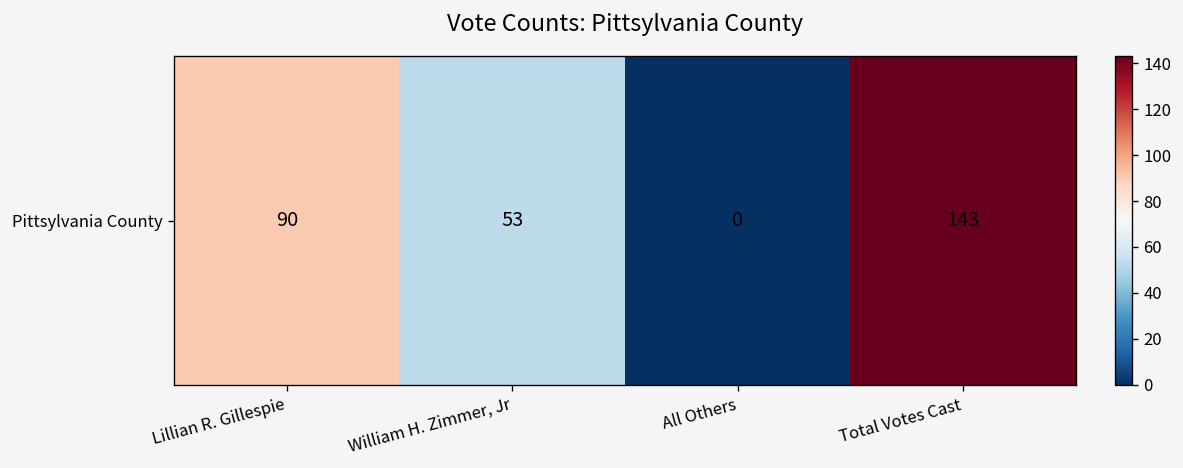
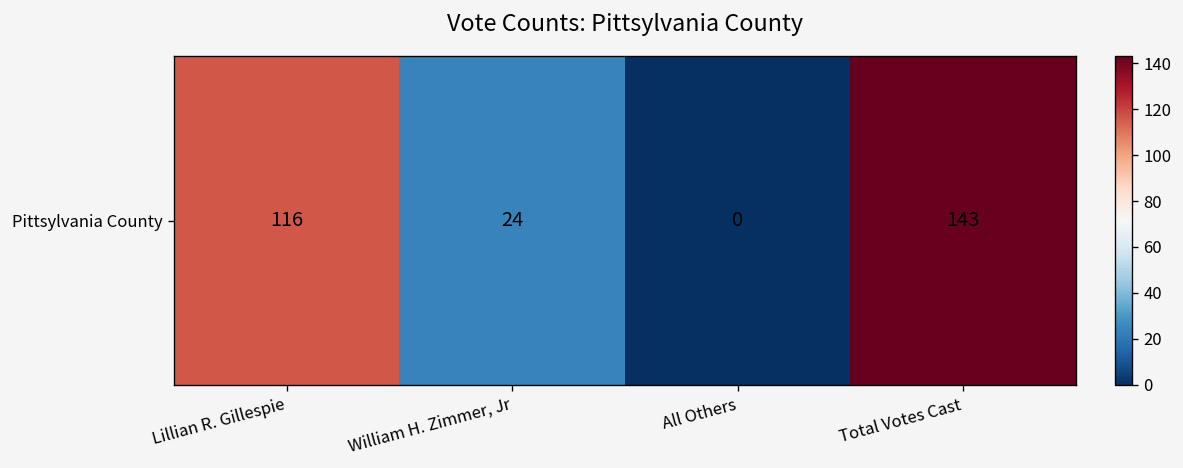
Pittsylvania County, Lillian R. Gillespie: 90 -> 116
Pittsylvania County, William H. Zimmer, Jr: 53 -> 24
